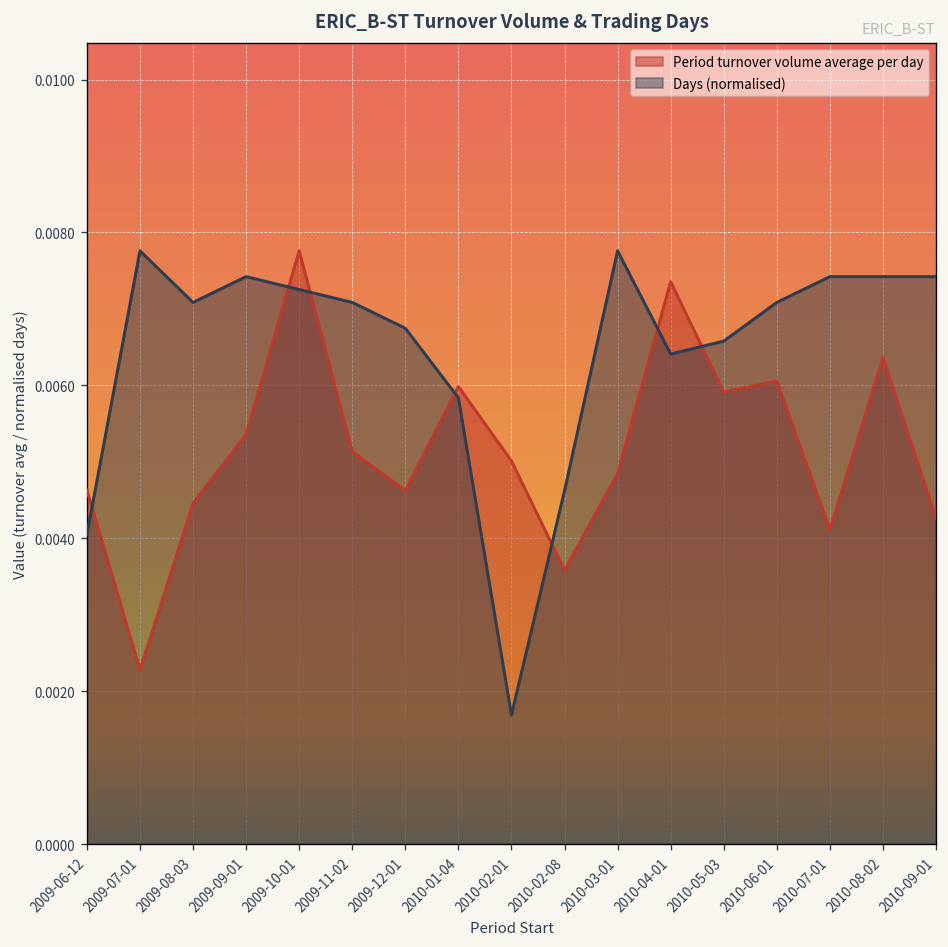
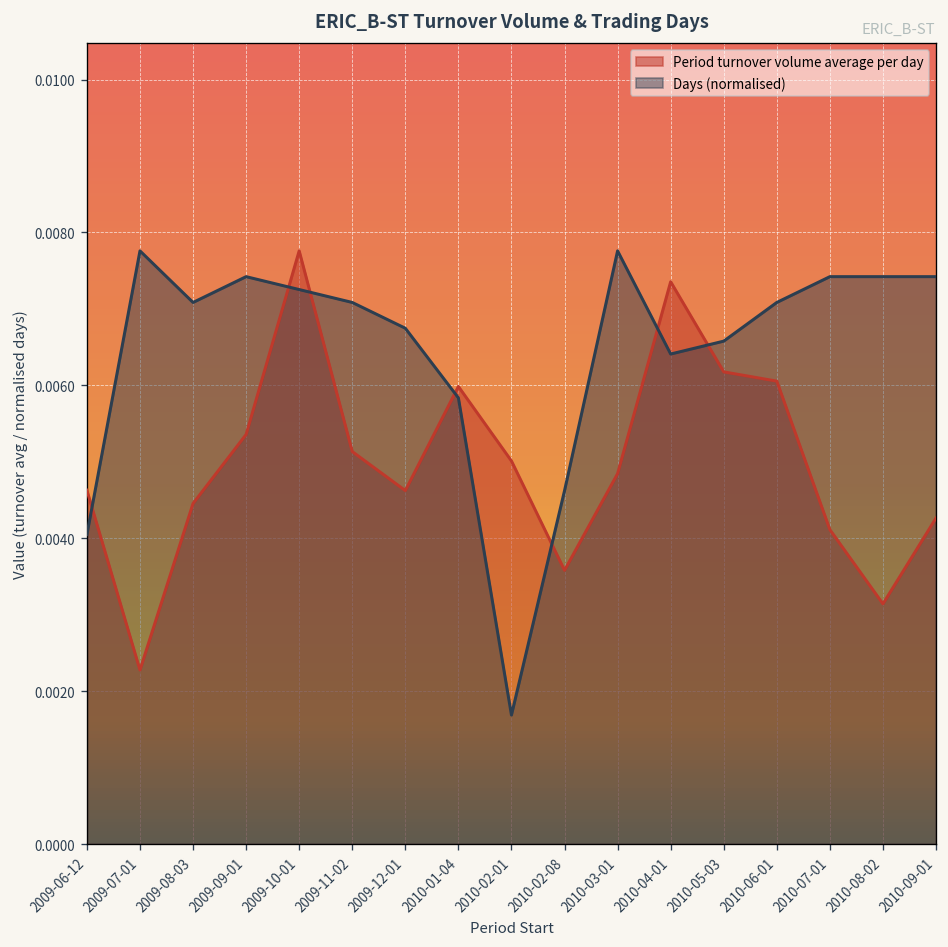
Period turnover volume average per day, 2010-05-03: 0.0059 -> 0.0062
Period turnover volume average per day, 2010-08-02: 0.0064 -> 0.0031
